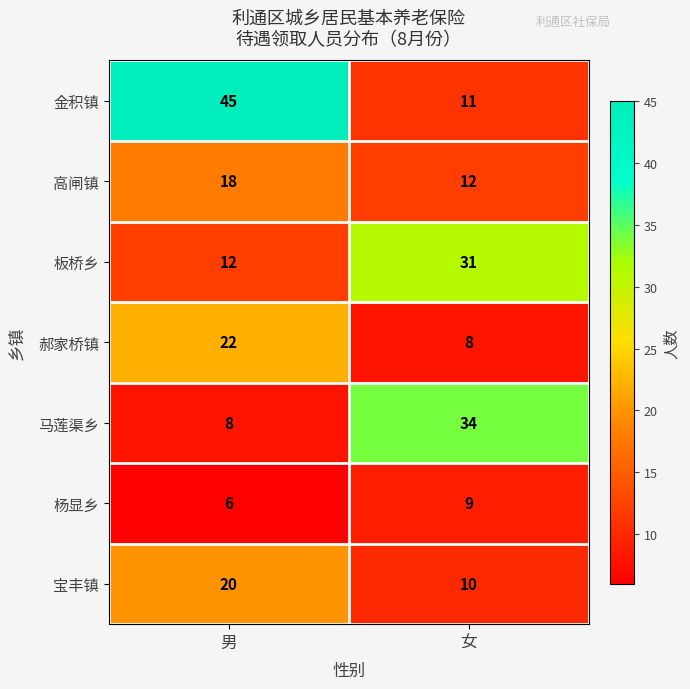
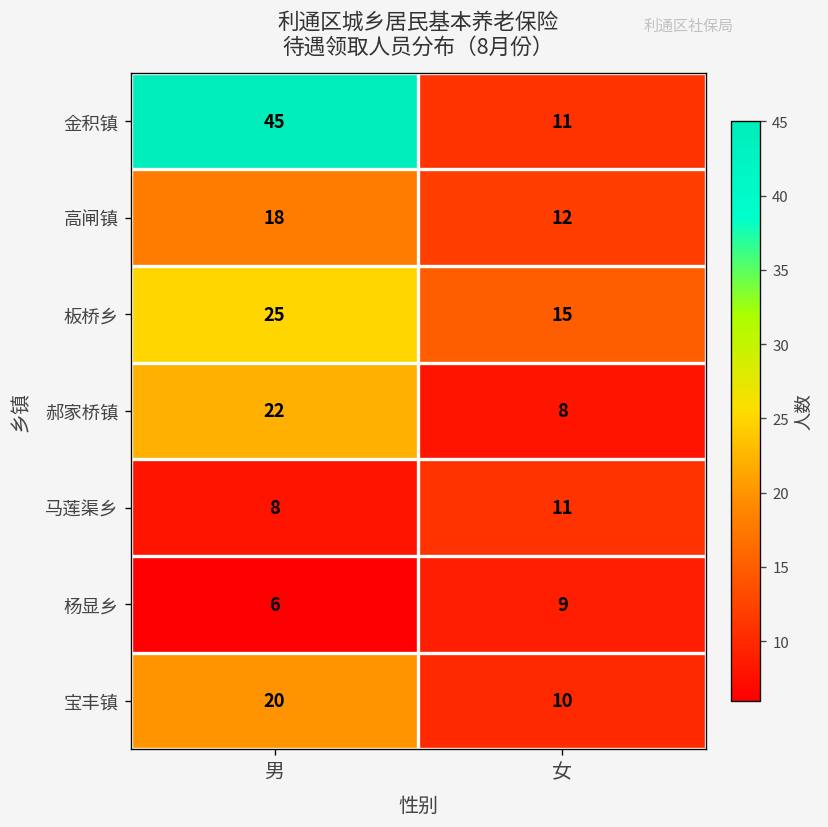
板桥乡, 男: 12 -> 25
板桥乡, 女: 31 -> 15
马莲渠乡, 女: 34 -> 11
